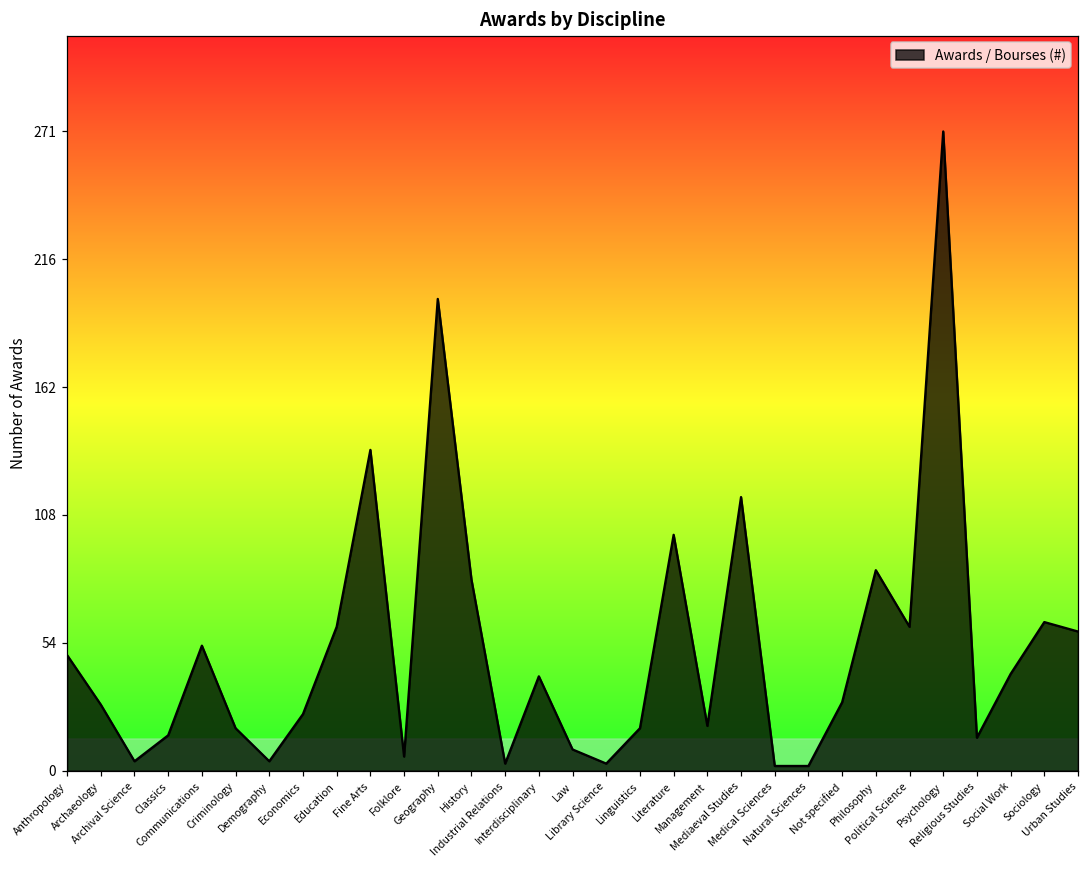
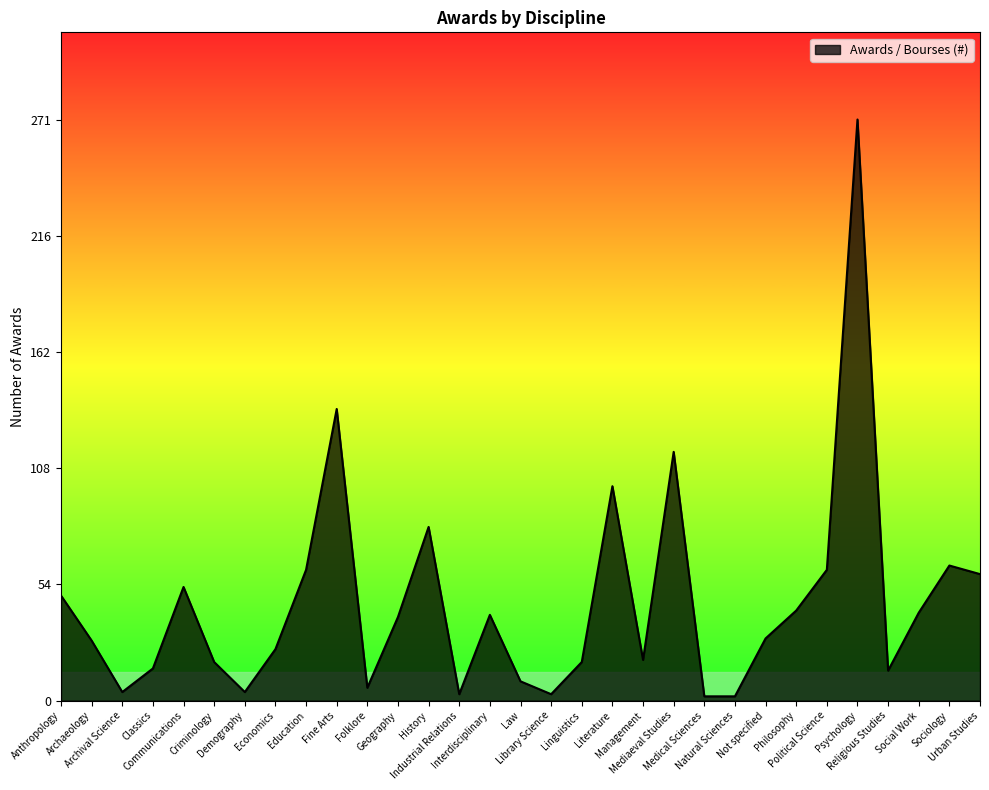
Geography: 200 -> 39
Philosophy: 85 -> 42
